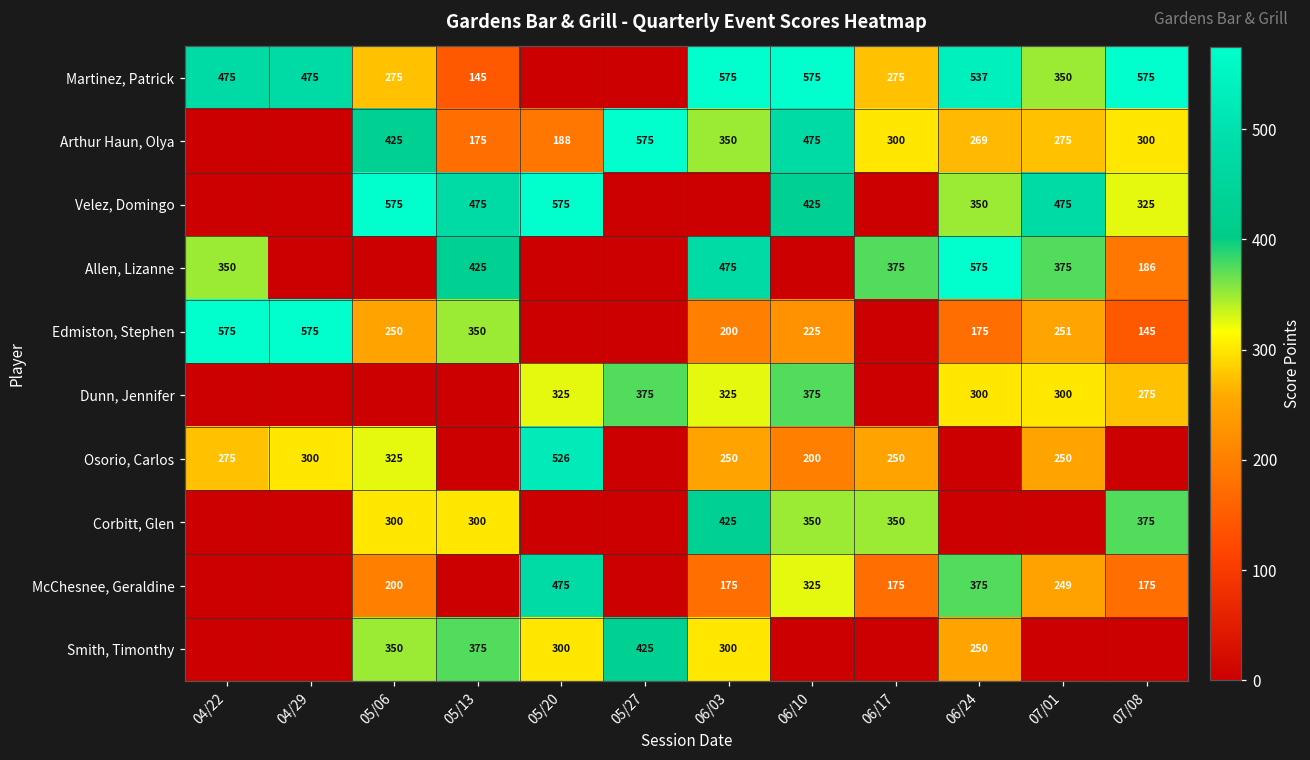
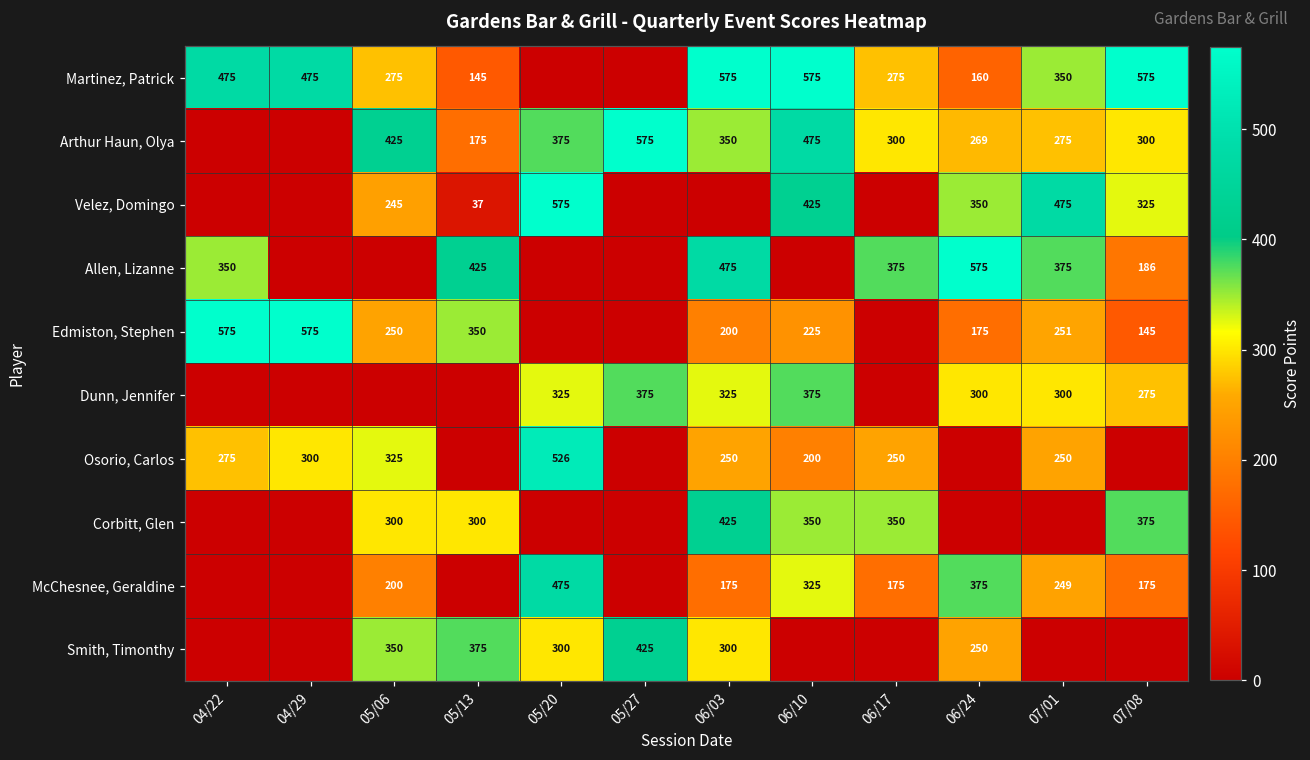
Martinez, Patrick, 06/24: 537 -> 160
Arthur Haun, Olya, 05/20: 188 -> 375
Velez, Domingo, 05/06: 575 -> 245
Velez, Domingo, 05/13: 475 -> 37
